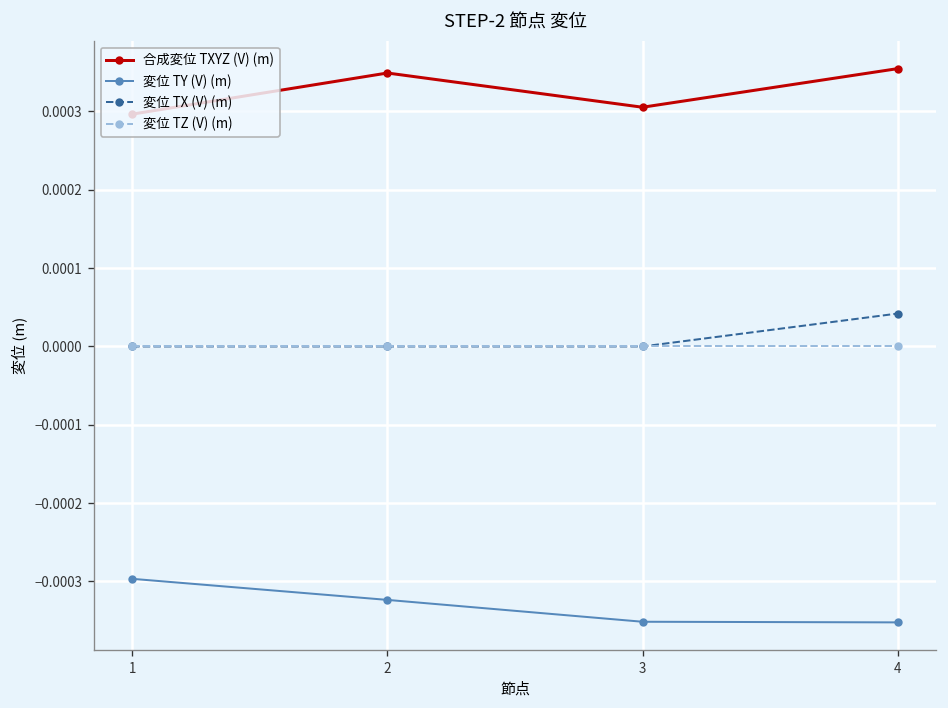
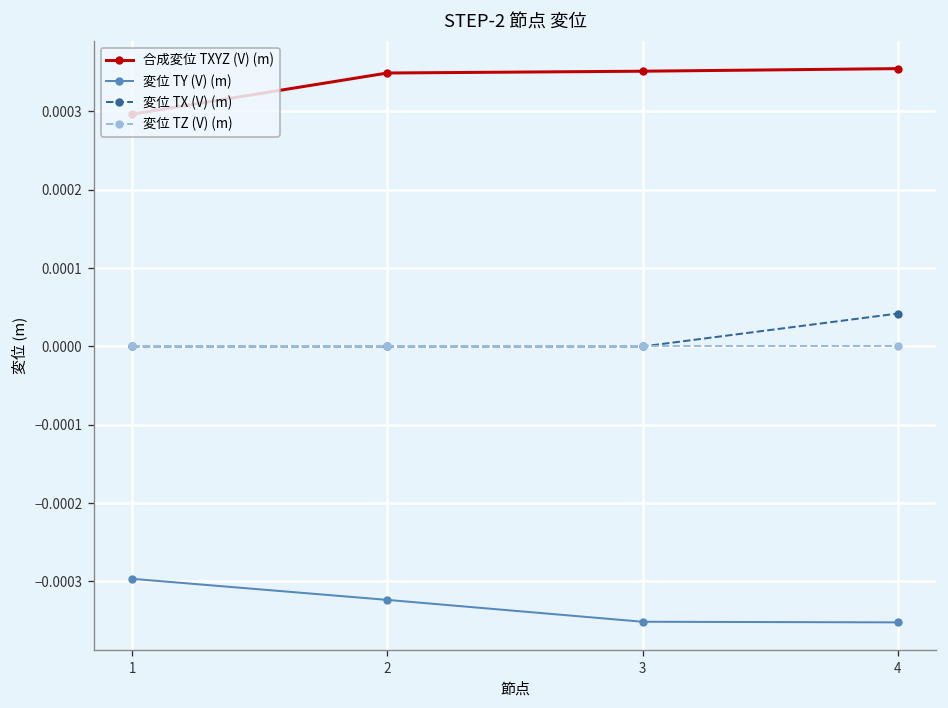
合成変位 TXYZ (V) (m), 3: 0.00031 -> 0.00035
